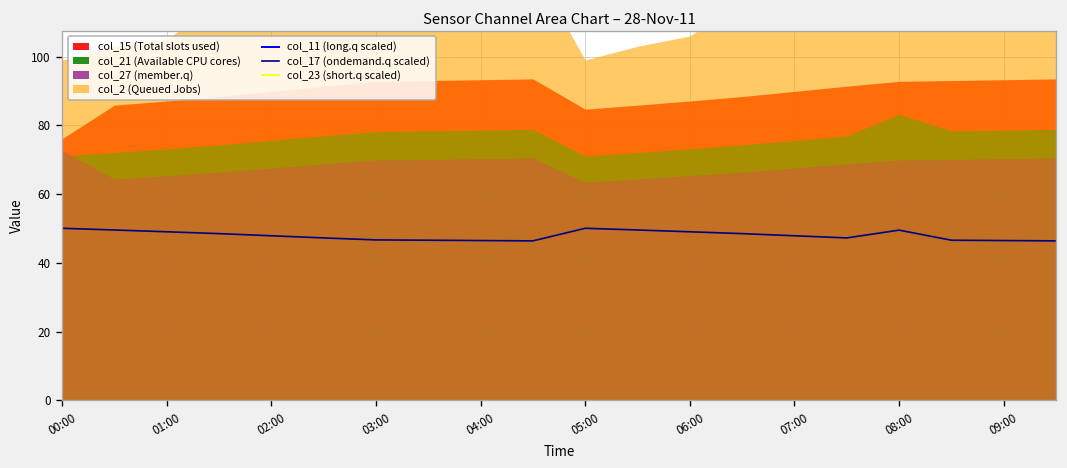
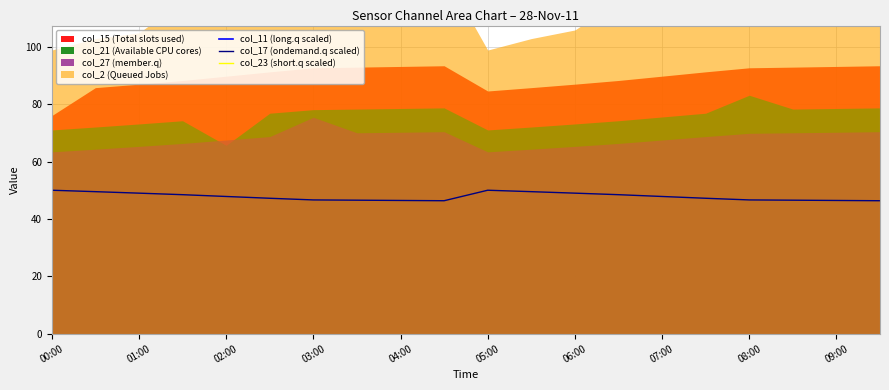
col_27 (member.q), 00:00: 73 -> 63
col_21 (Available CPU cores), 02:00: 76 -> 66
col_27 (member.q), 03:00: 70 -> 76
col_17 (ondemand.q scaled), 08:00: 50 -> 47
